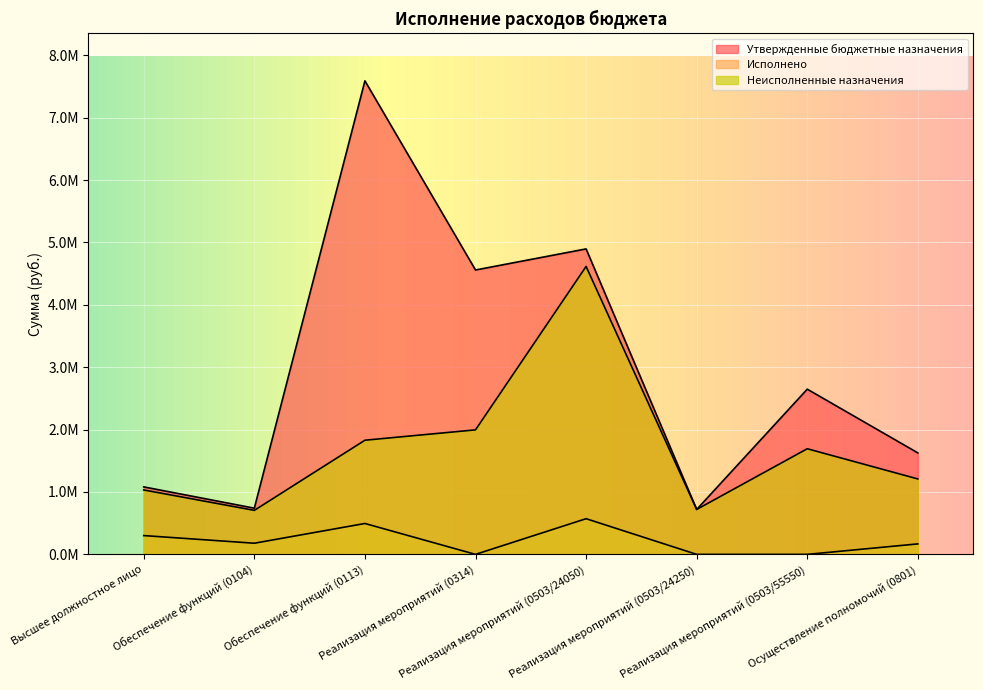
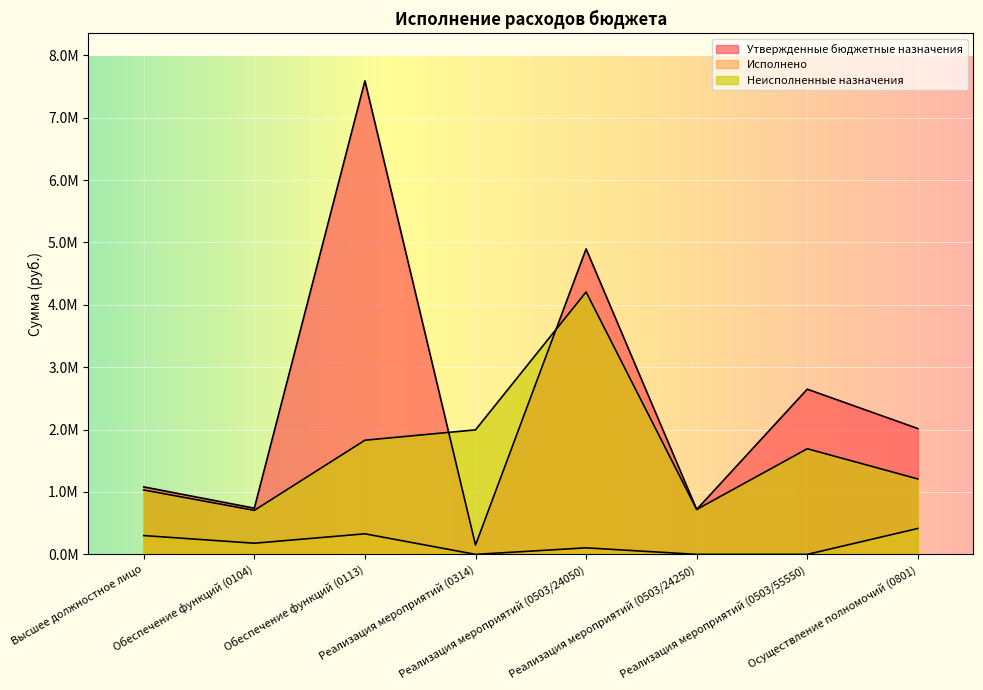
Исполнено, Обеспечение функций (0113): 500000 -> 300000
Утвержденные бюджетные назначения, Реализация мероприятий (0314): 4600000 -> 200000
Исполнено, Реализация мероприятий (0503/24050): 600000 -> 100000
Неисполненные назначения, Реализация мероприятий (0503/24050): 4600000 -> 4200000
Утвержденные бюджетные назначения, Осуществление полномочий (0801): 1600000 -> 2000000
Исполнено, Осуществление полномочий (0801): 200000 -> 400000
